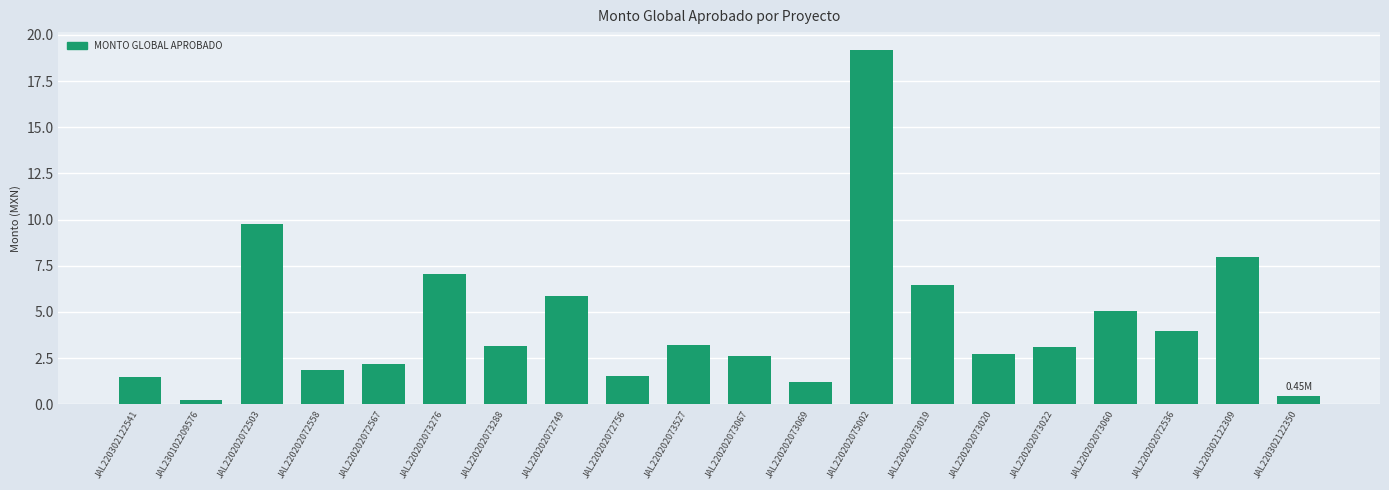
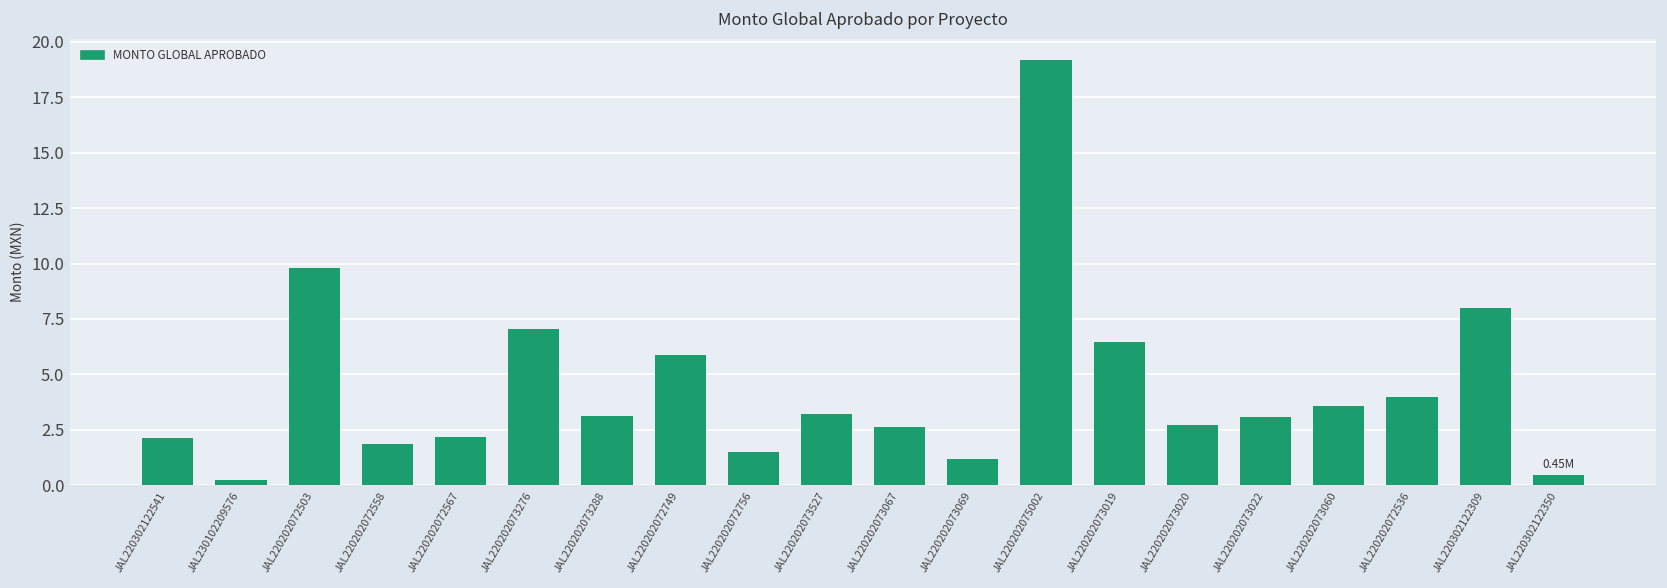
JAL220302122541: 1.5 -> 2.1
JAL220202073060: 5.0 -> 3.6
